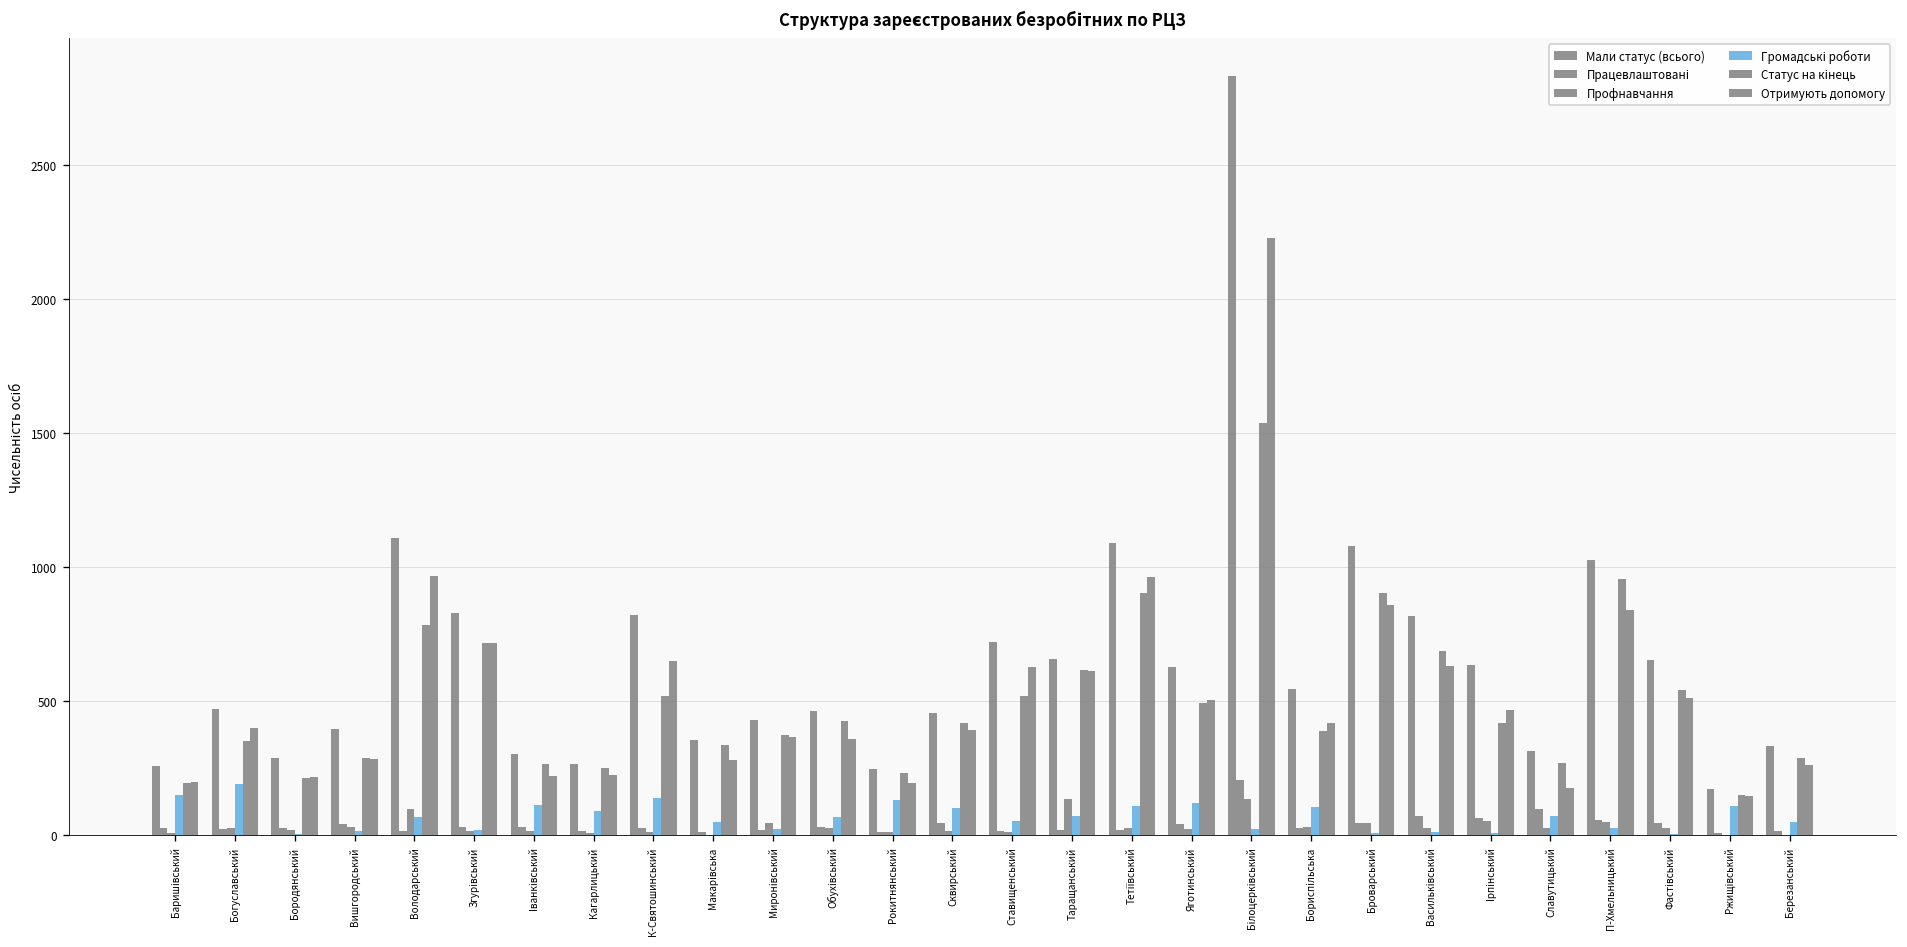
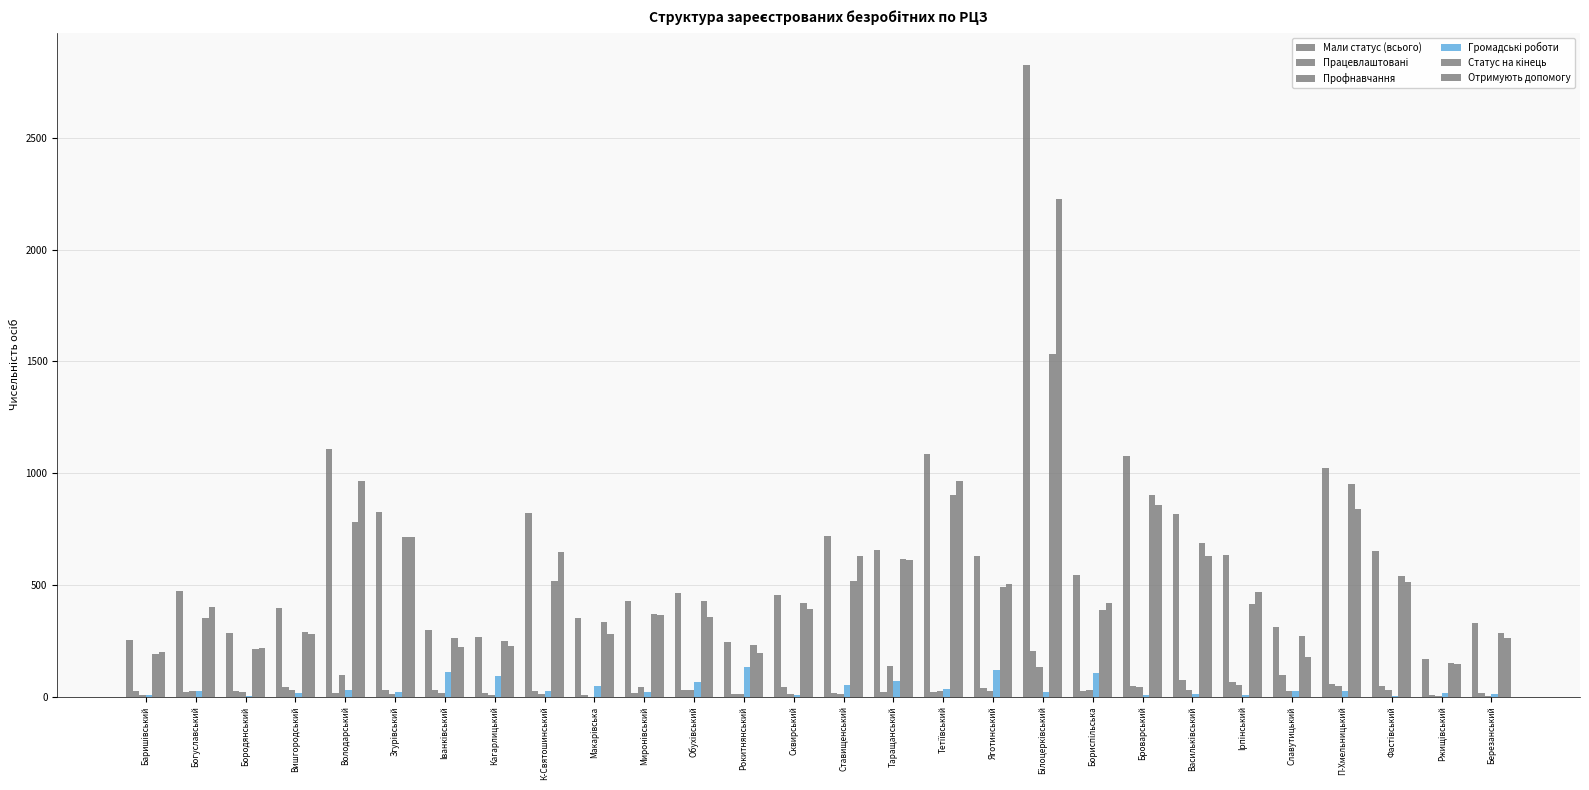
Громадські роботи, Баришівський: 150 -> 10
Громадські роботи, Богуславський: 190 -> 20
Громадські роботи, Володарський: 70 -> 30
Громадські роботи, К-Святошинський: 140 -> 30
Громадські роботи, Сквирський: 100 -> 10
Громадські роботи, Тетіївський: 110 -> 30
Громадські роботи, Славутицький: 70 -> 30
Громадські роботи, Ржищівський: 110 -> 20
Громадські роботи, Березанський: 50 -> 10
